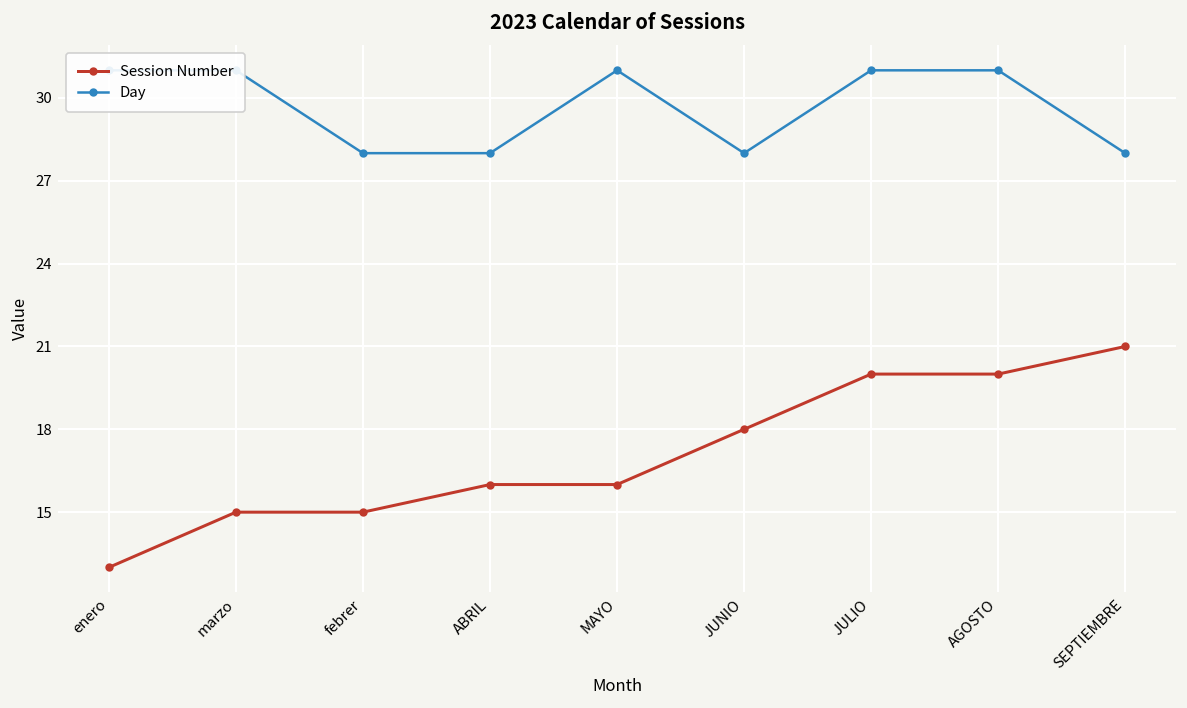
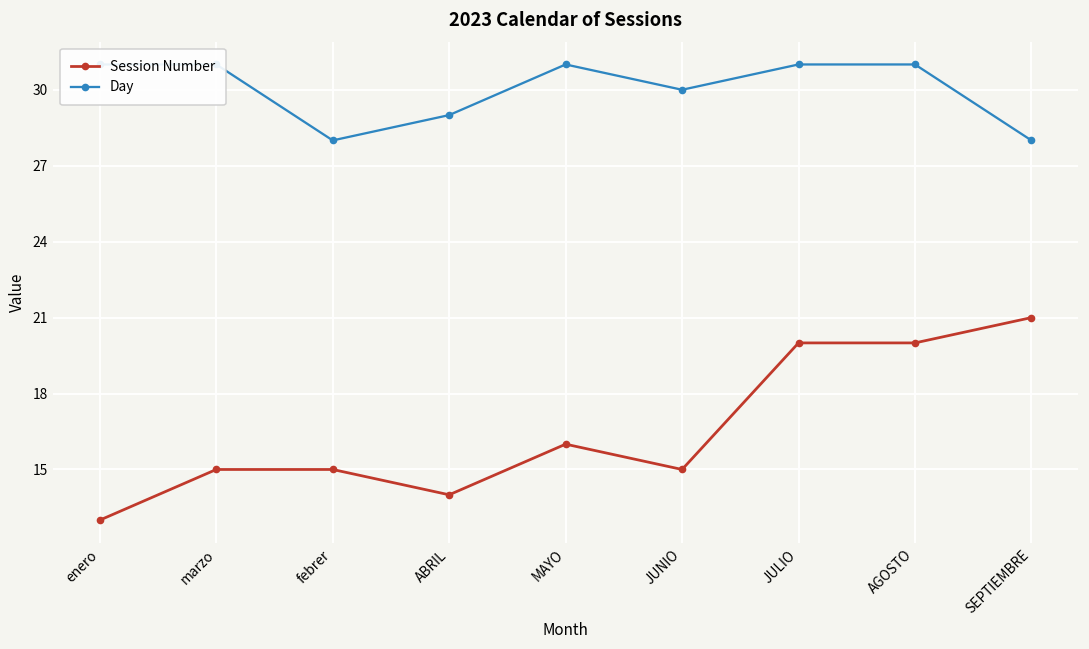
Session Number, ABRIL: 16 -> 14
Day, ABRIL: 28 -> 29
Session Number, JUNIO: 18 -> 15
Day, JUNIO: 28 -> 30
